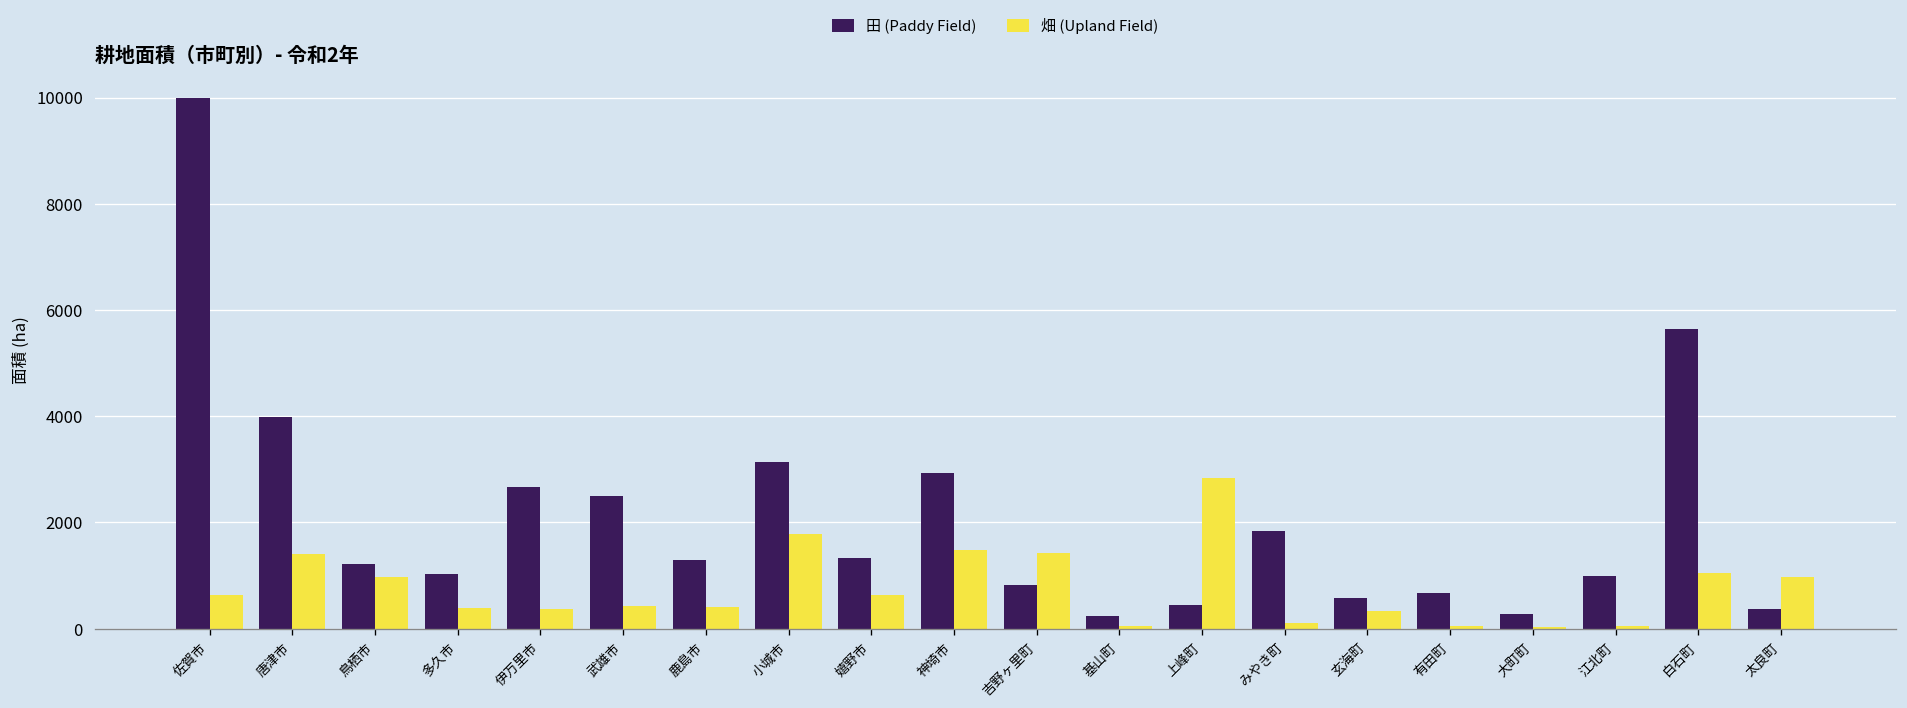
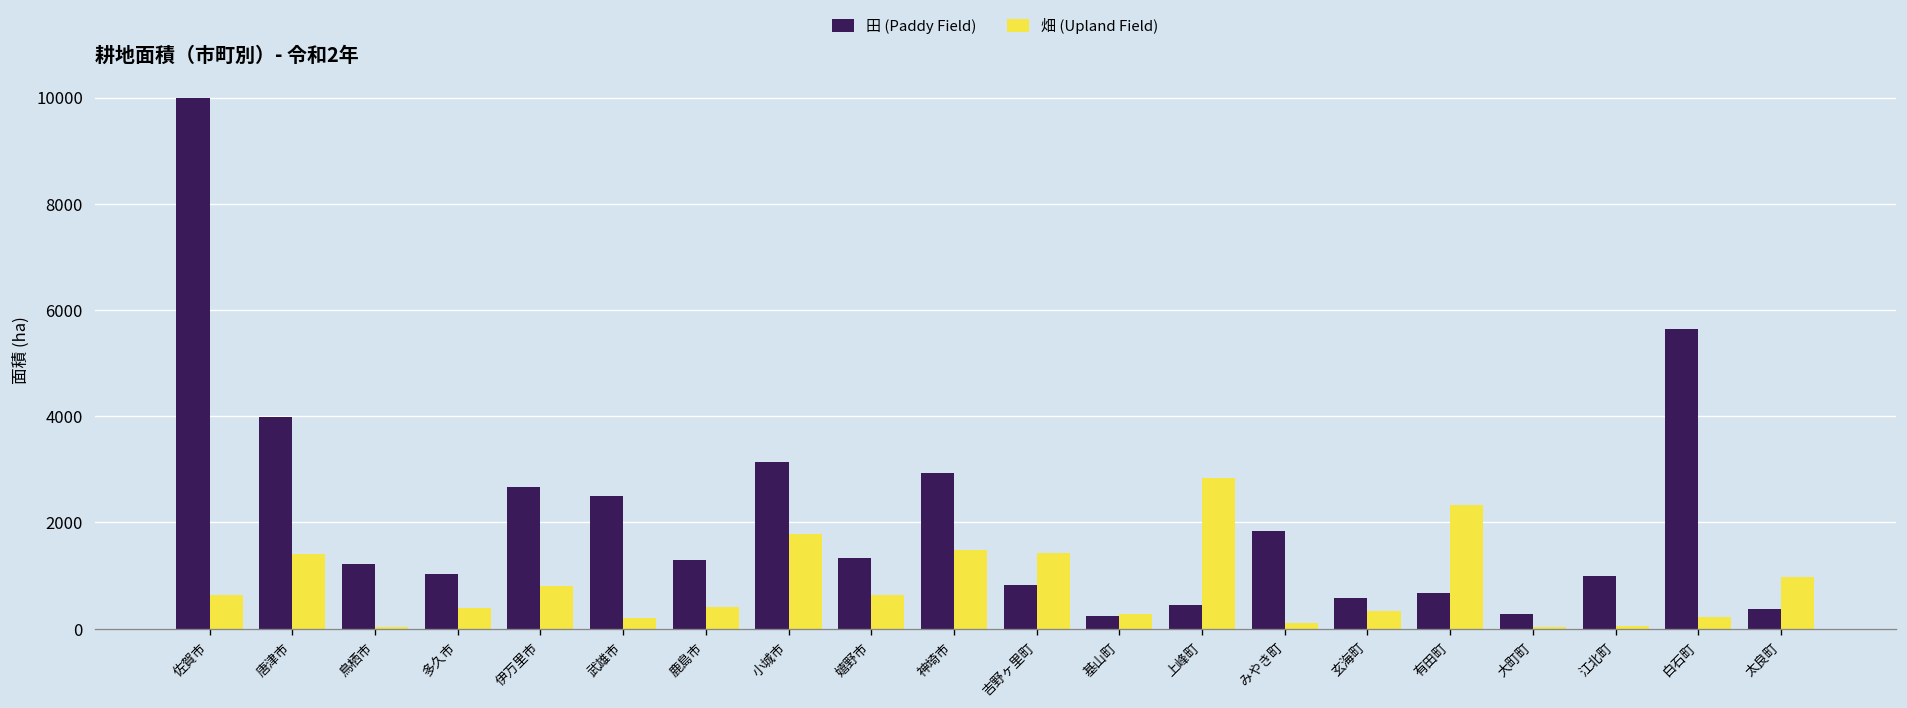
畑 (Upland Field), 鳥栖市: 1000 -> 0
畑 (Upland Field), 伊万里市: 400 -> 800
畑 (Upland Field), 武雄市: 400 -> 200
畑 (Upland Field), 基山町: 0 -> 300
畑 (Upland Field), 有田町: 100 -> 2300
畑 (Upland Field), 白石町: 1100 -> 200
